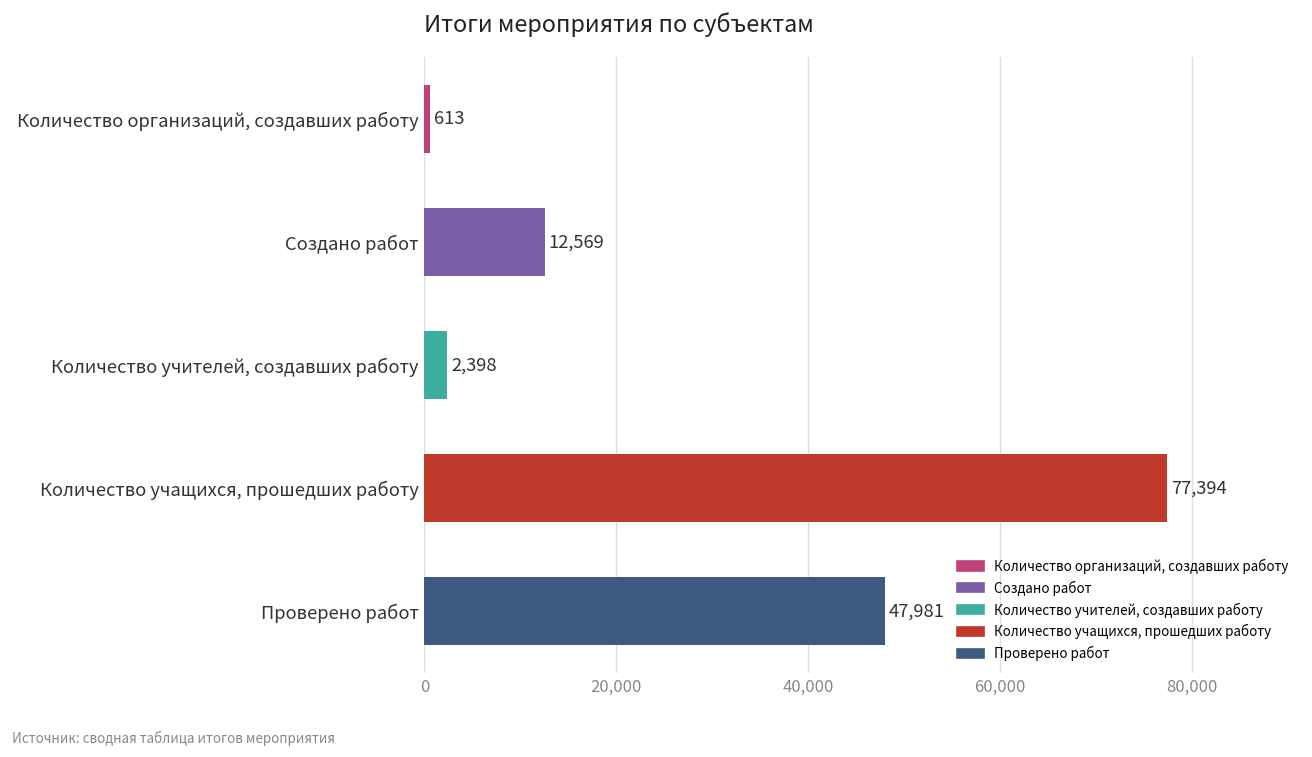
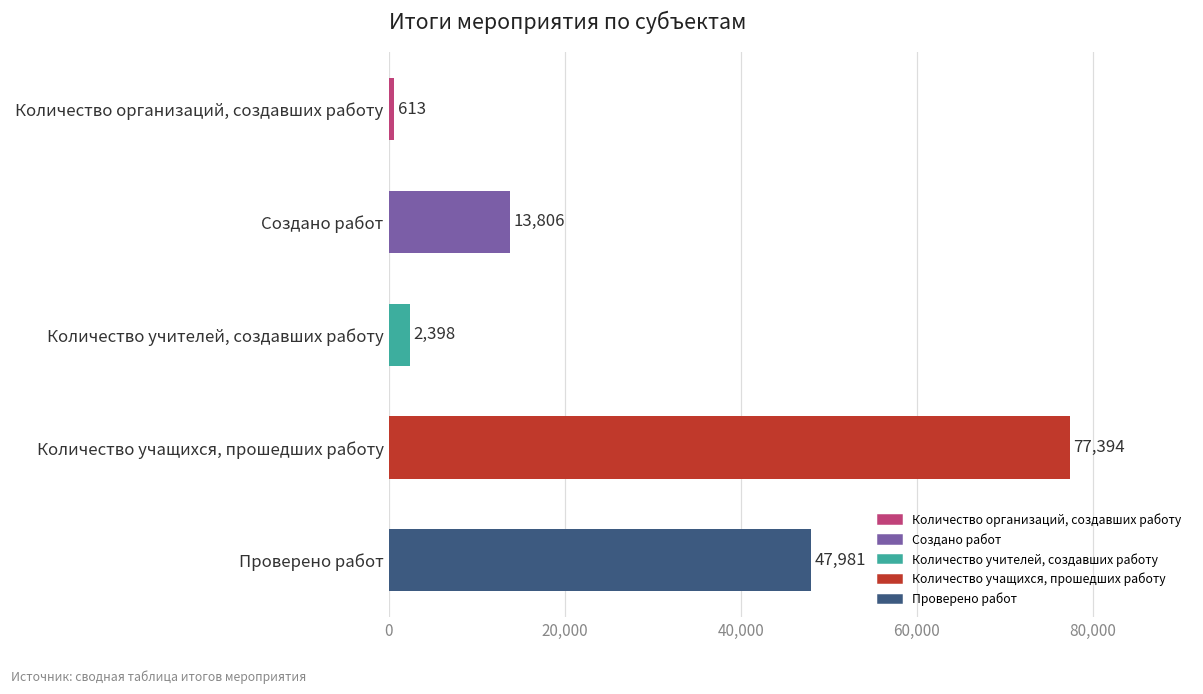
Создано работ: 12,569 -> 13,806
